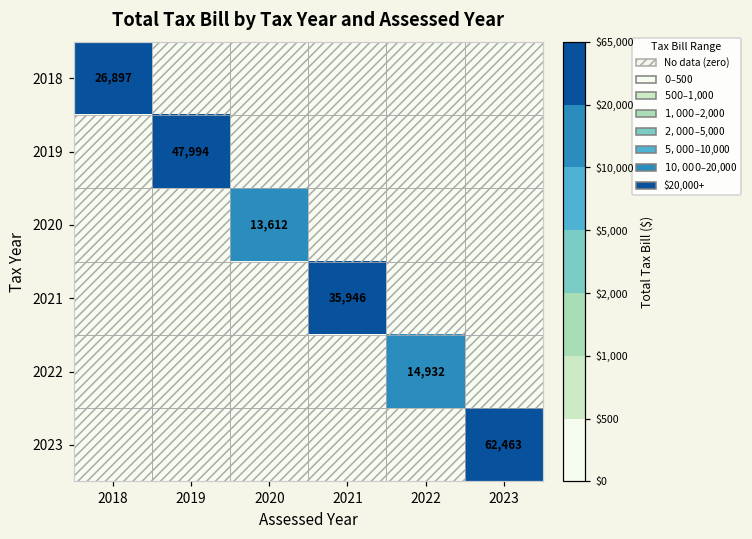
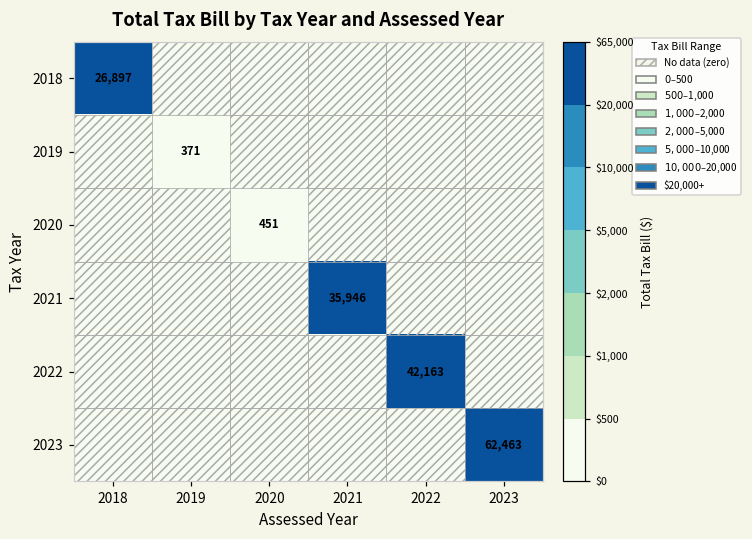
2019, 2019: 47,994 -> 371
2020, 2020: 13,612 -> 451
2022, 2022: 14,932 -> 42,163
